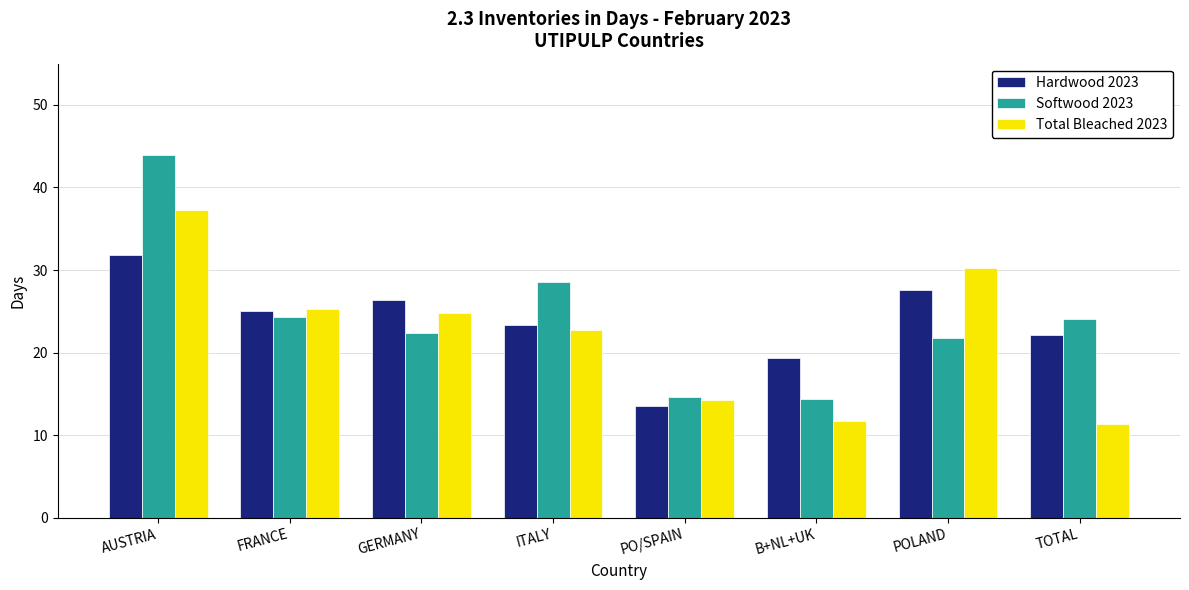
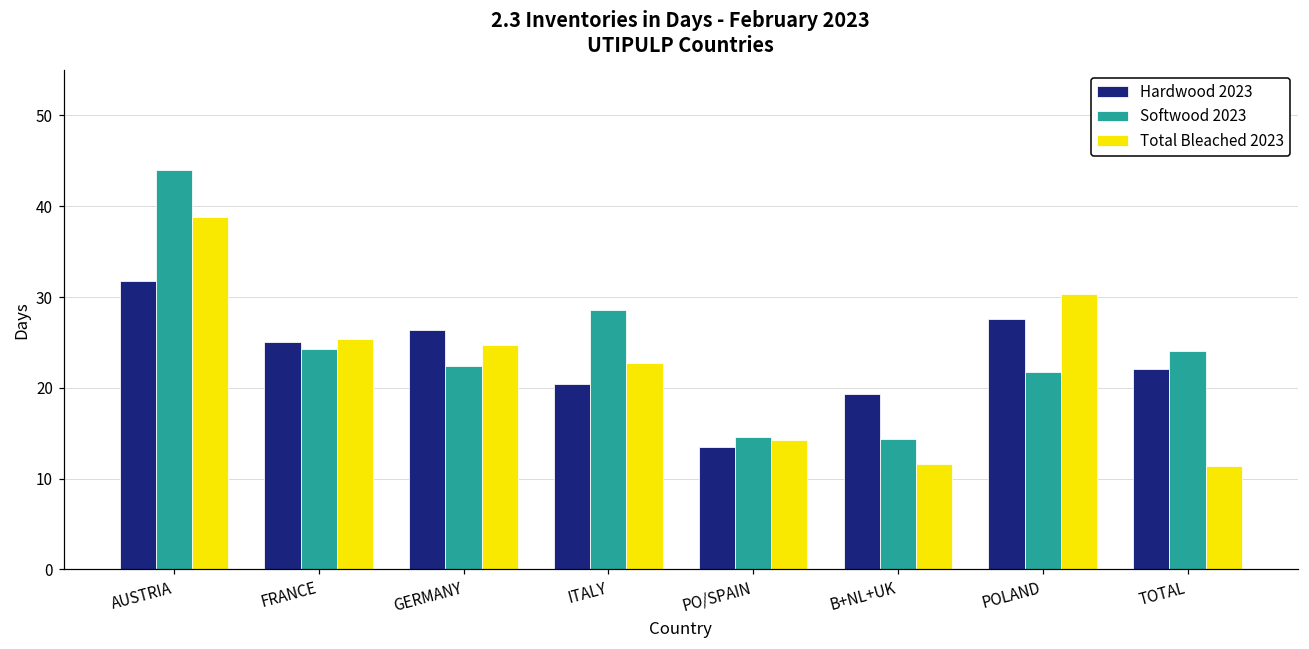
Total Bleached 2023, AUSTRIA: 37 -> 39
Hardwood 2023, ITALY: 23 -> 20
